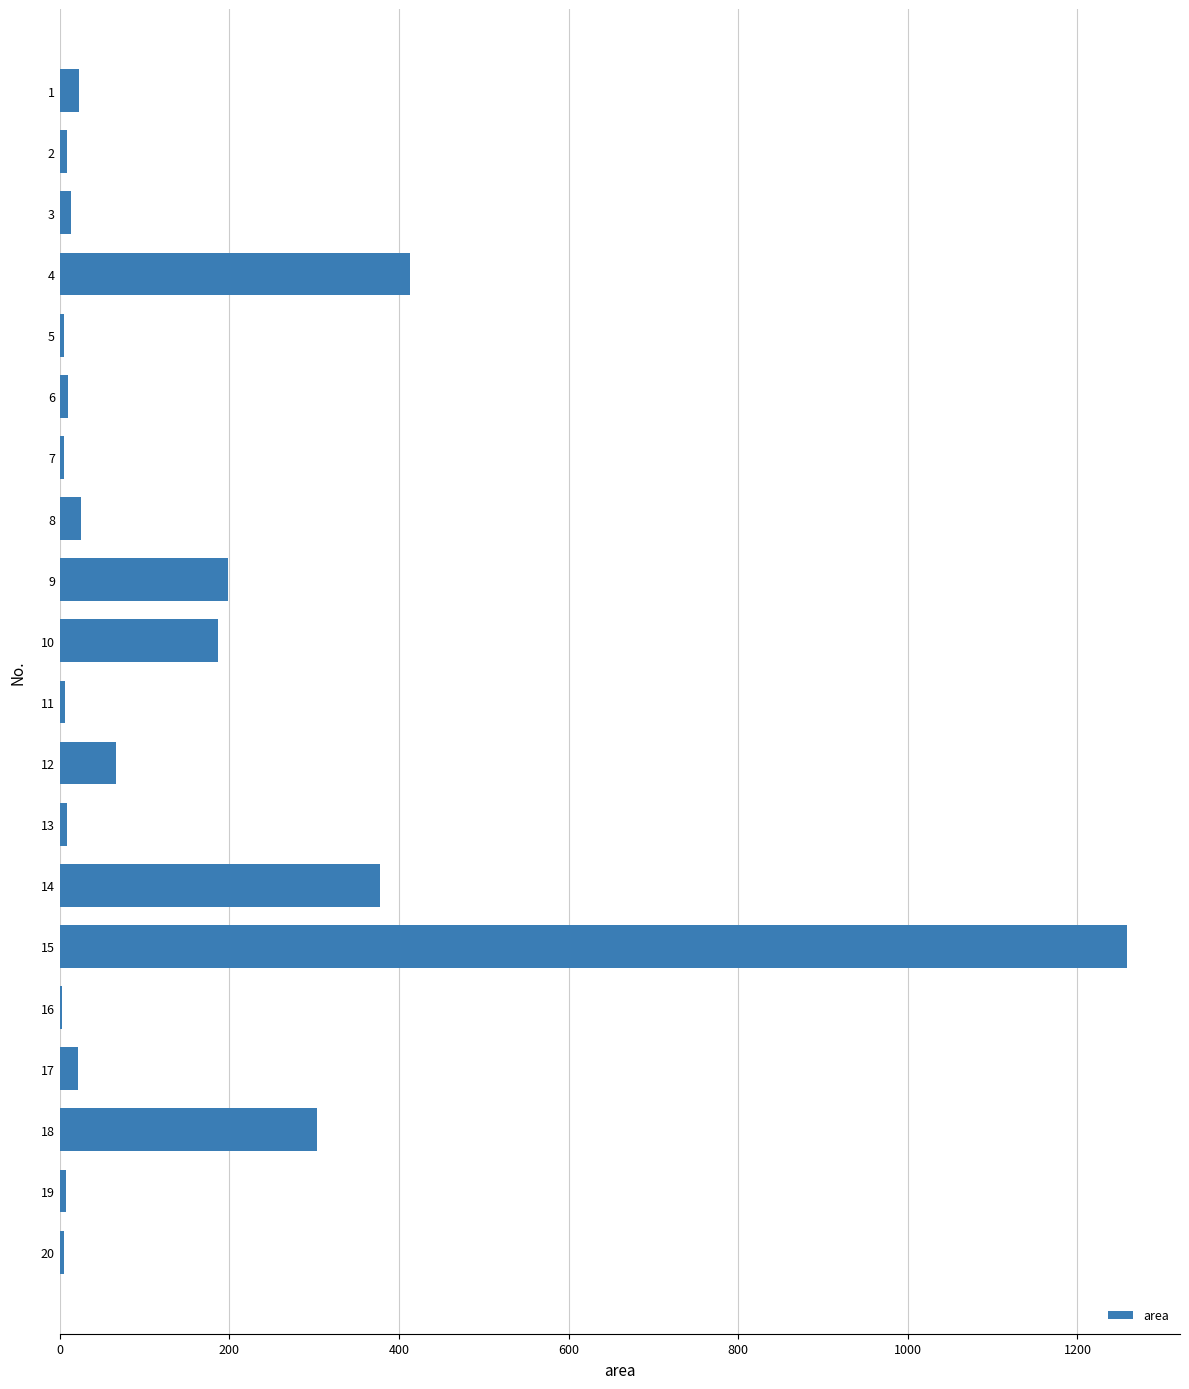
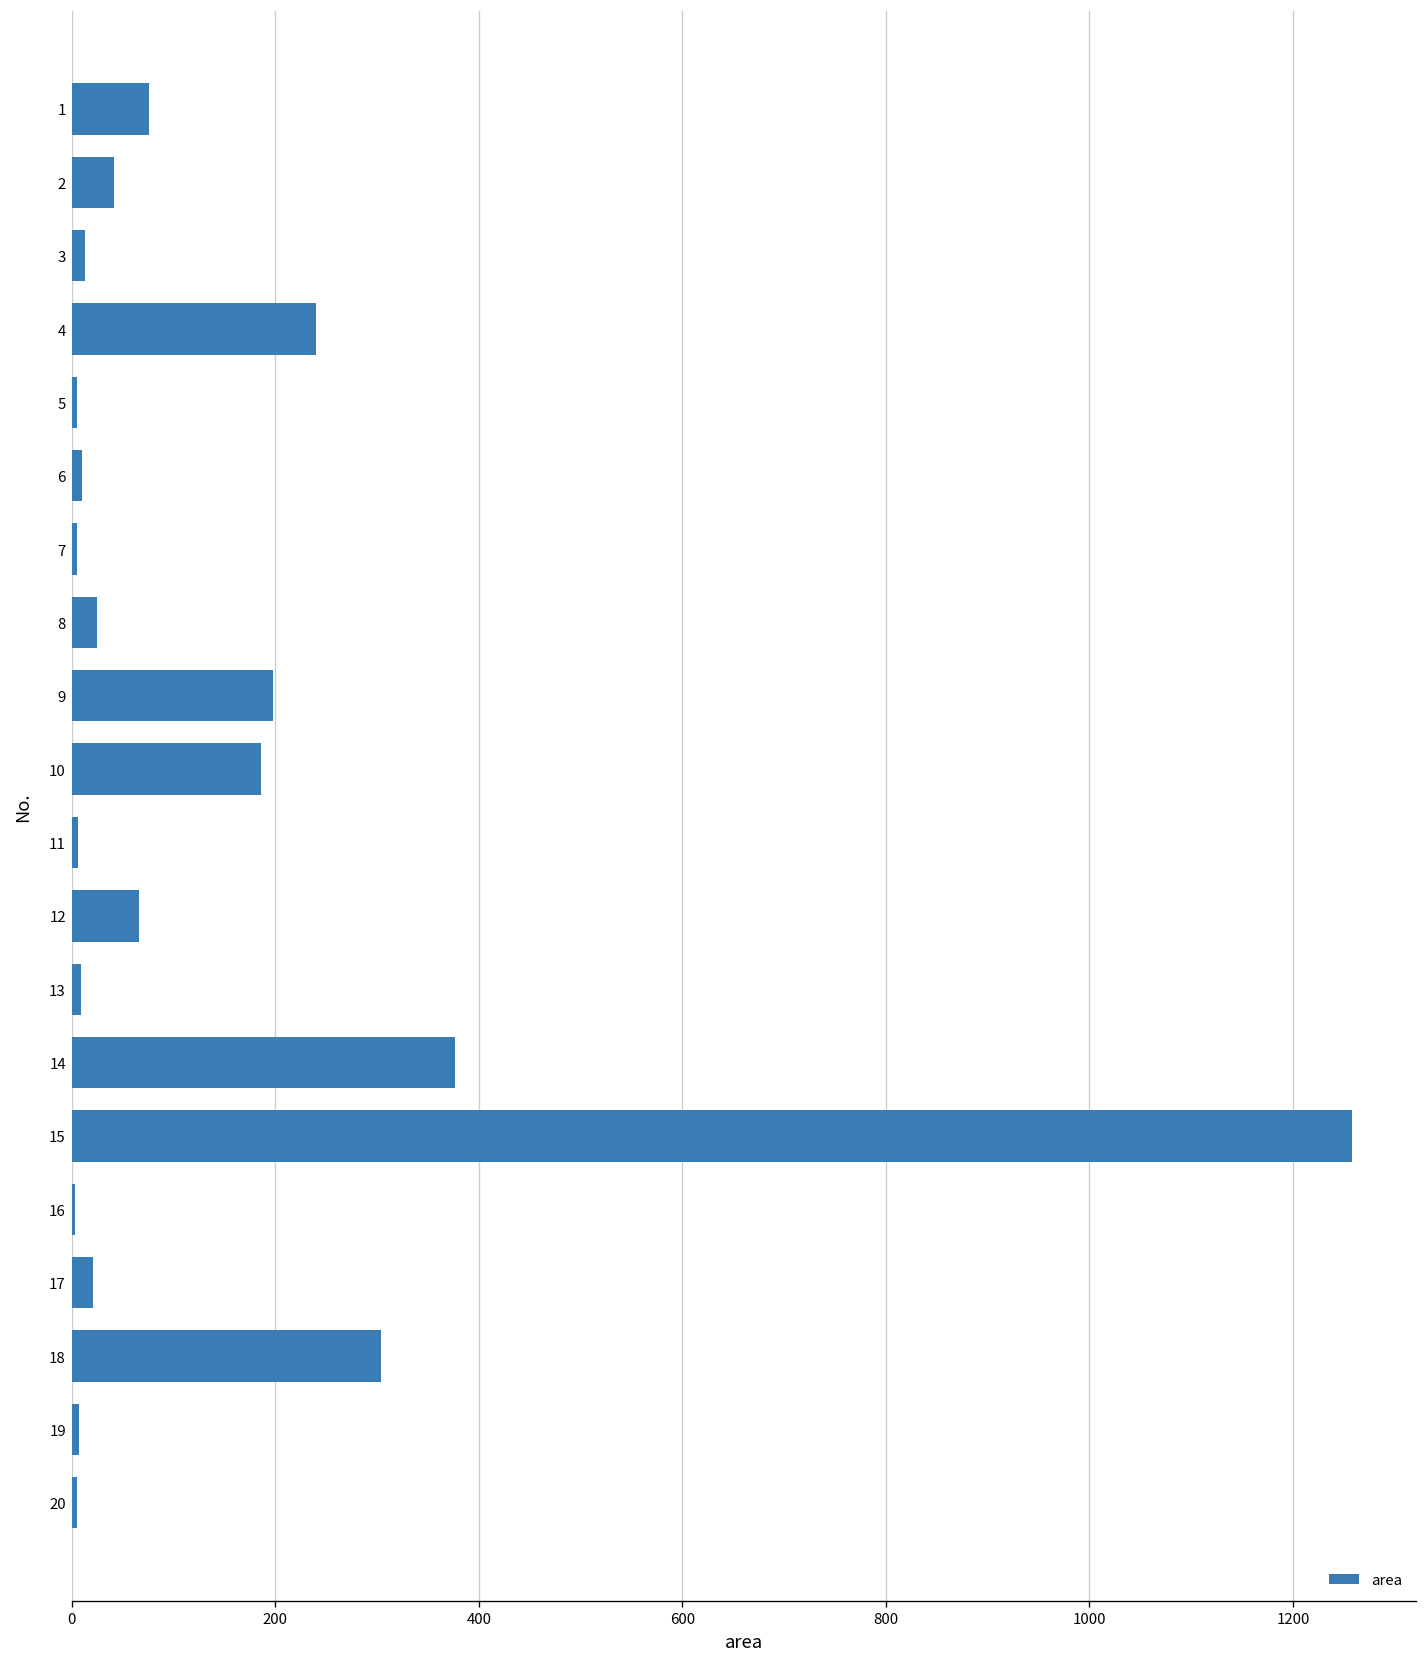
1: 20 -> 80
2: 10 -> 40
4: 410 -> 240
